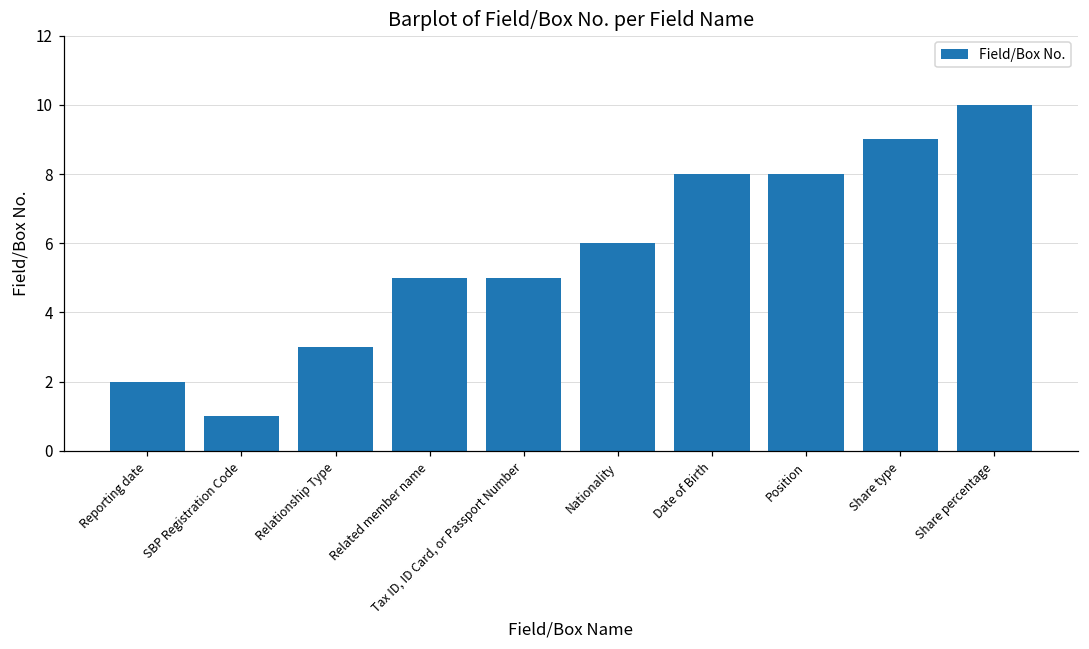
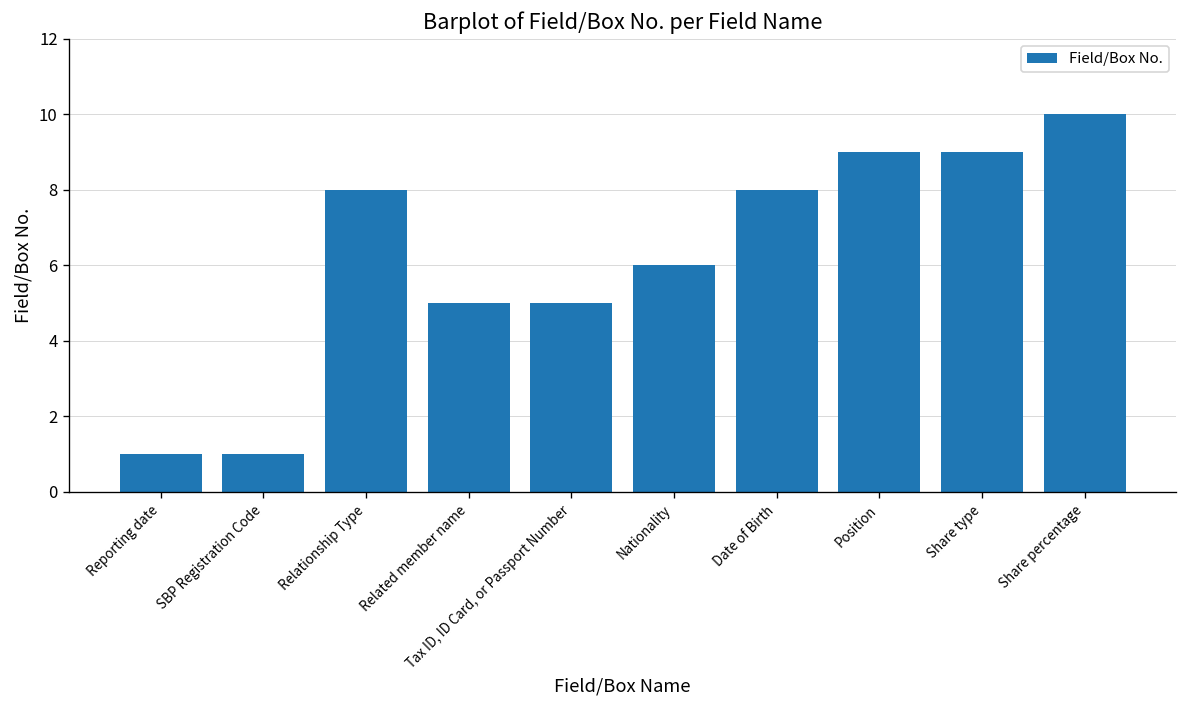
Reporting date: 2 -> 1
Relationship Type: 3 -> 8
Position: 8 -> 9
